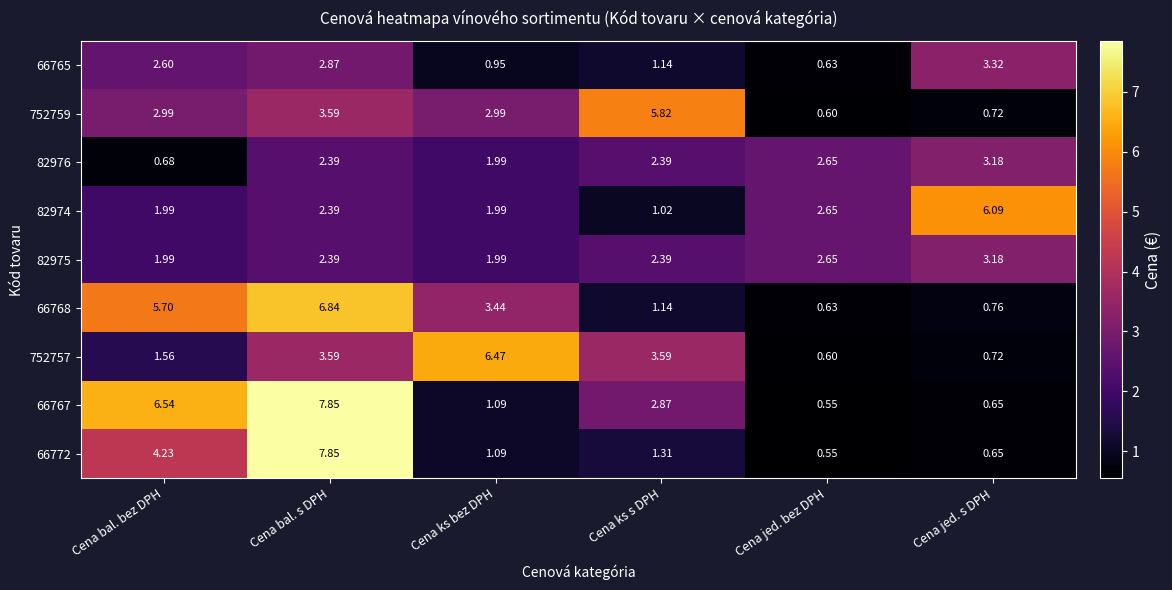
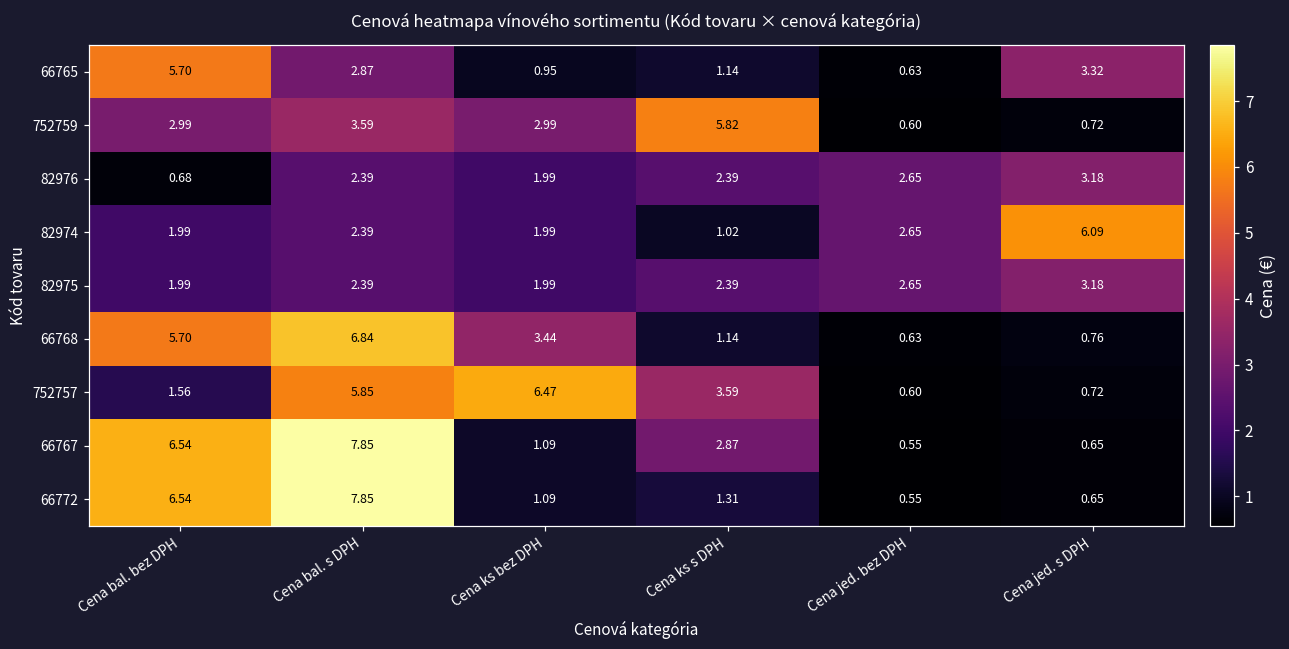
66765, Cena bal. bez DPH: 2.60 -> 5.70
752757, Cena bal. s DPH: 3.59 -> 5.85
66772, Cena bal. bez DPH: 4.23 -> 6.54
